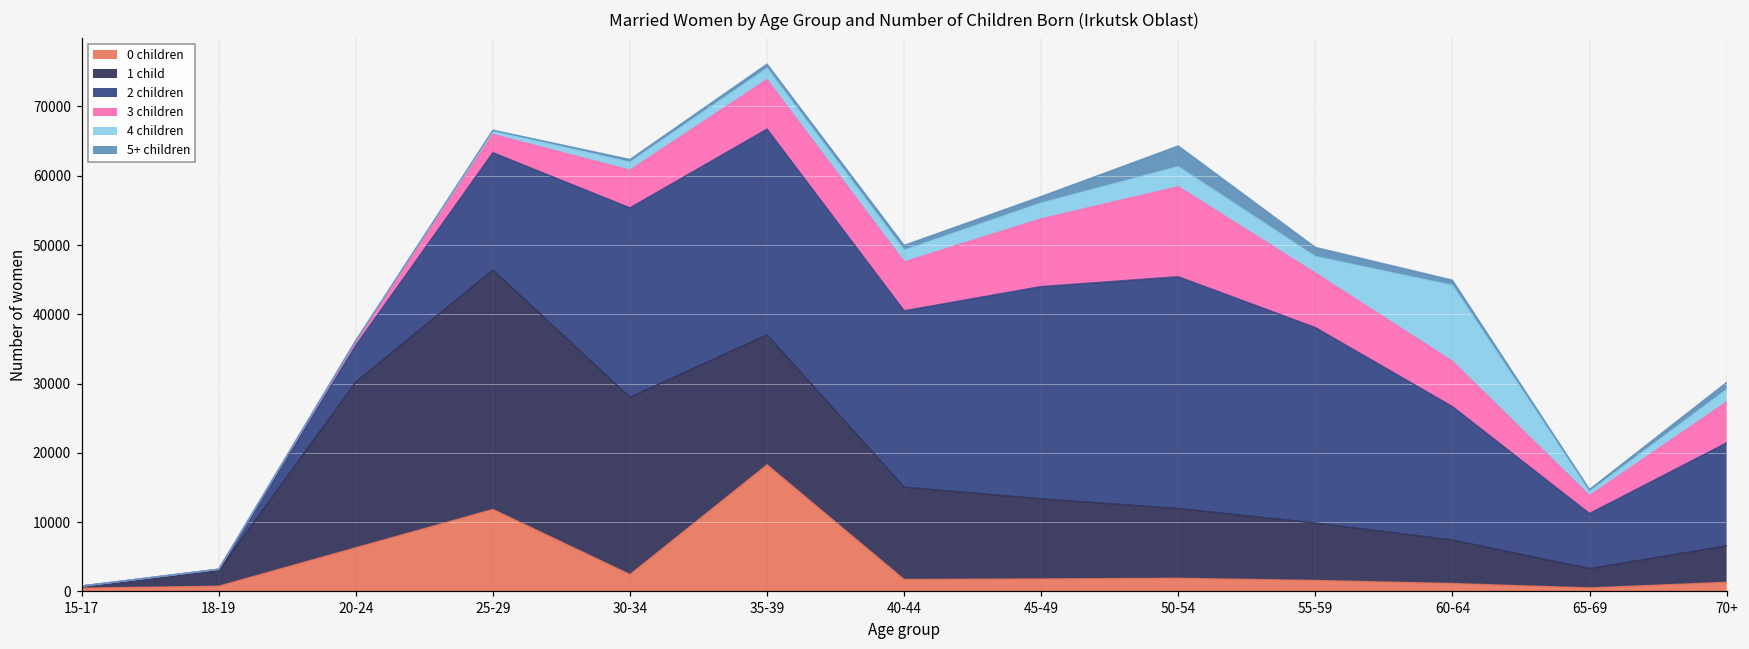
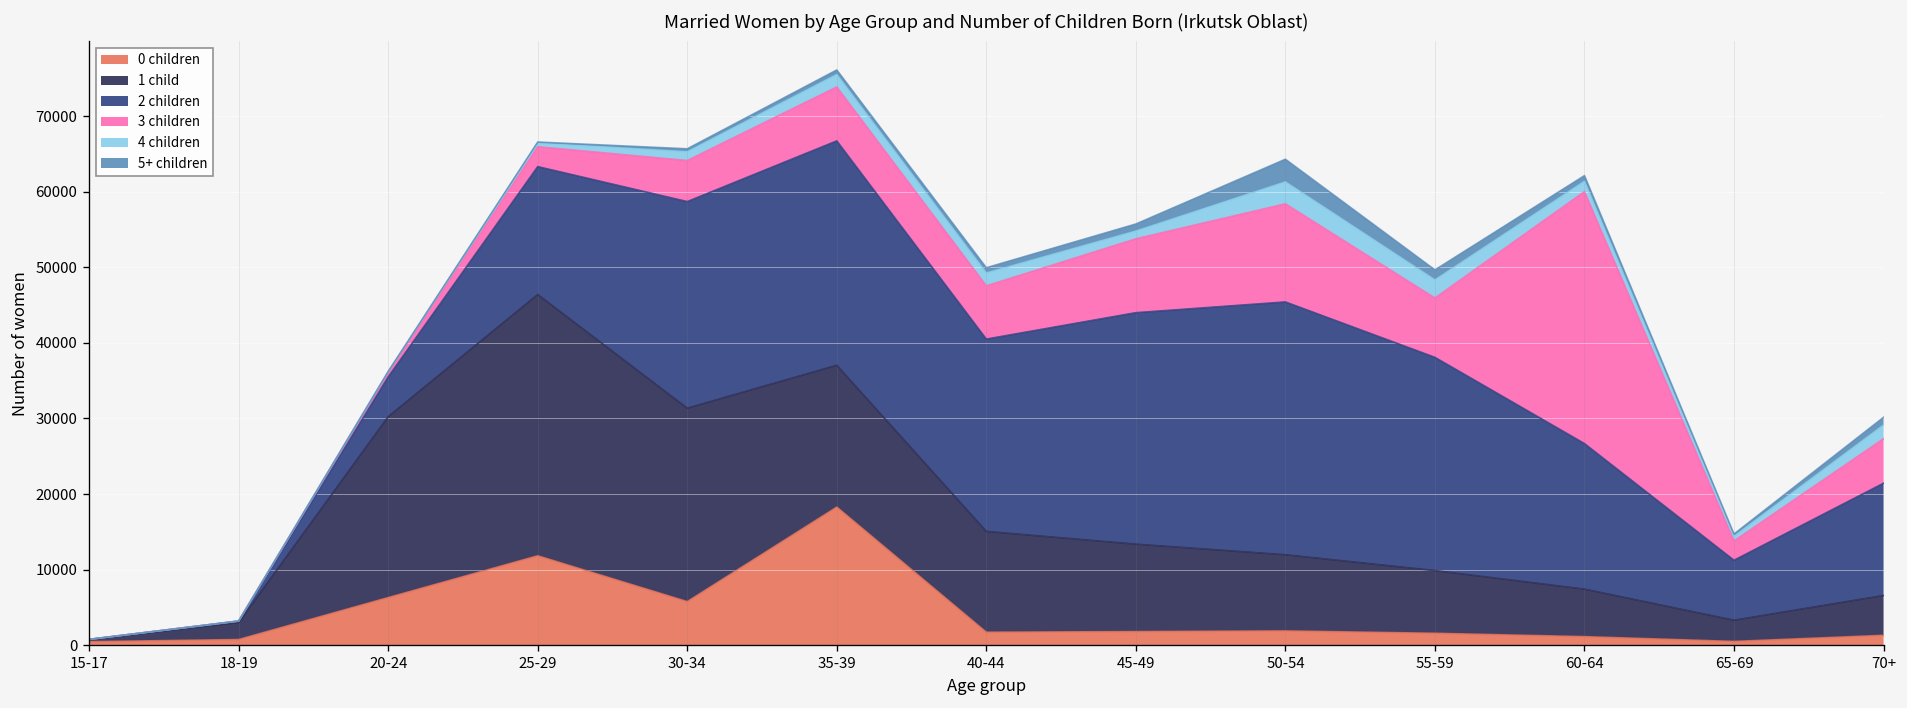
0 children, 30-34: 2000 -> 6000
4 children, 45-49: 2000 -> 1000
3 children, 60-64: 7000 -> 33000
4 children, 60-64: 11000 -> 1000
